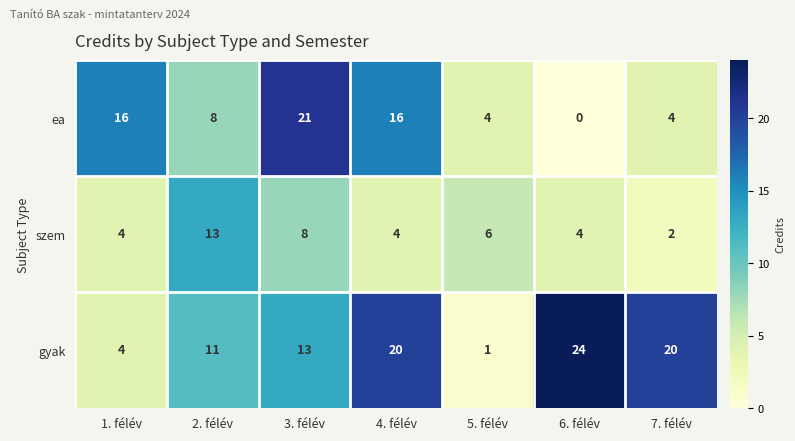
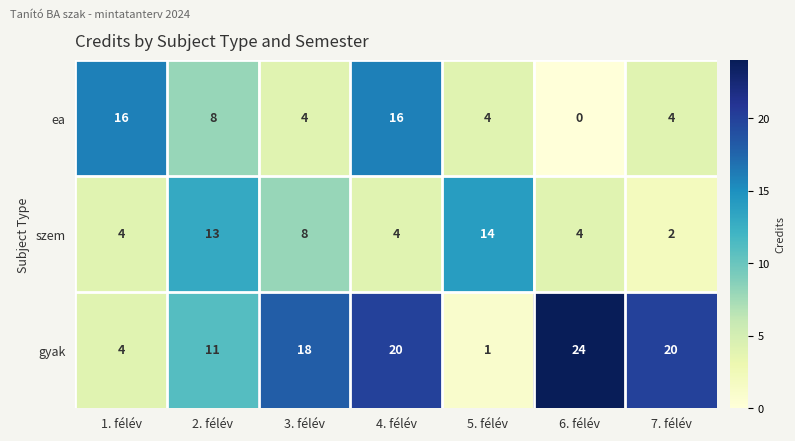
ea, 3. félév: 21 -> 4
szem, 5. félév: 6 -> 14
gyak, 3. félév: 13 -> 18
